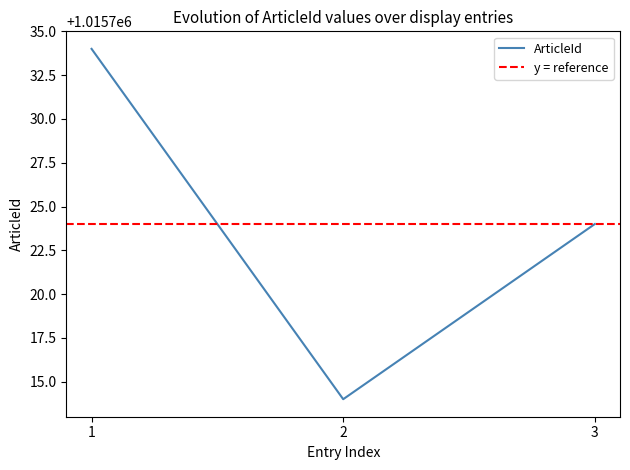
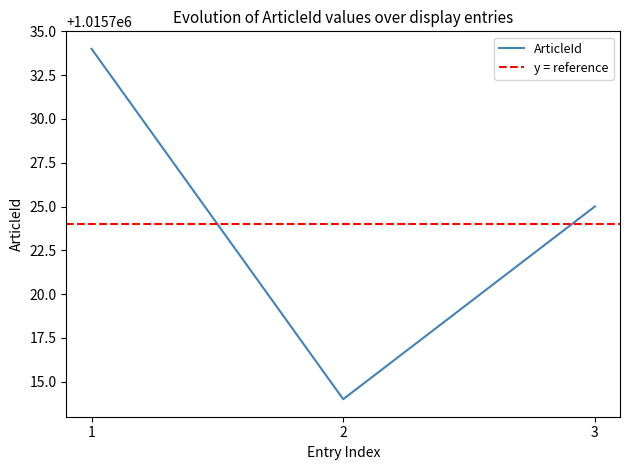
3: 1015724 -> 1015725
